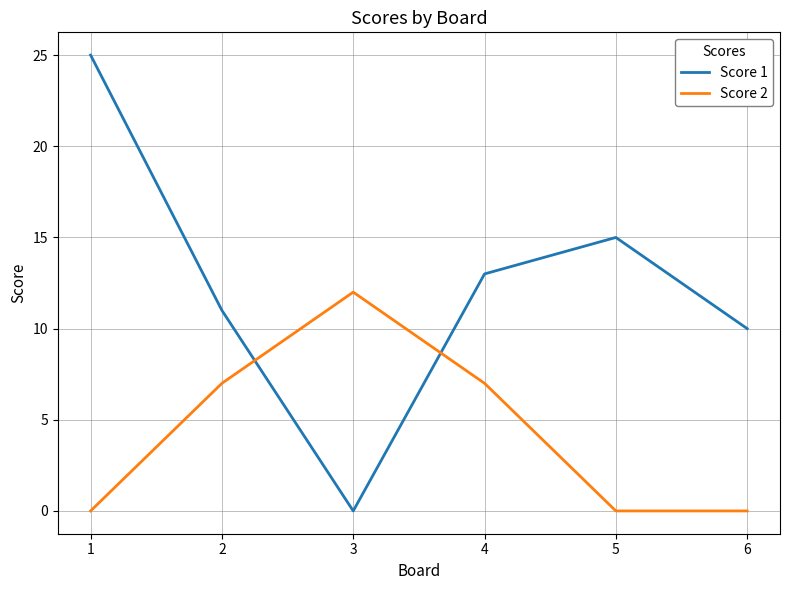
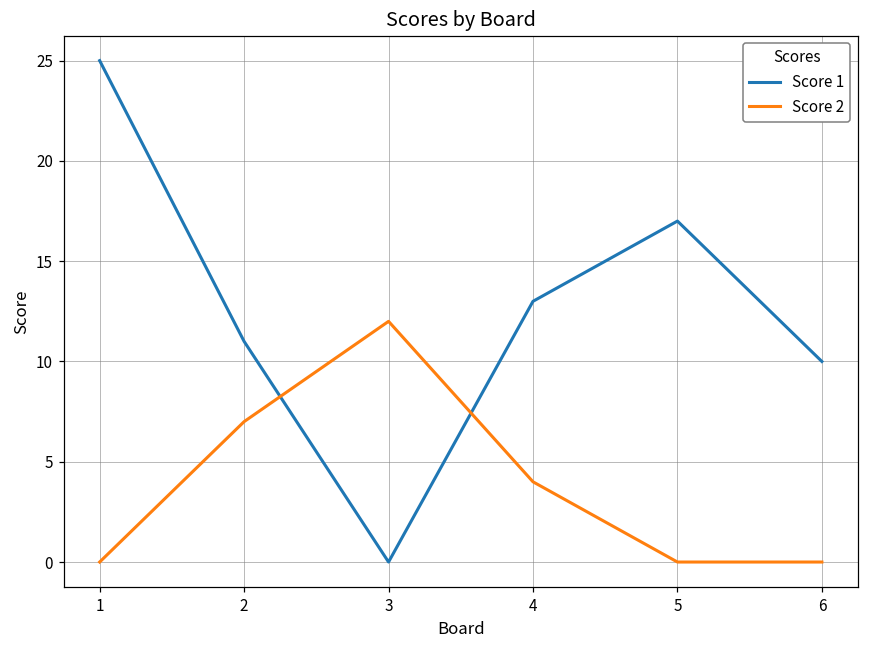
Score 2, 4: 7 -> 4
Score 1, 5: 15 -> 17
